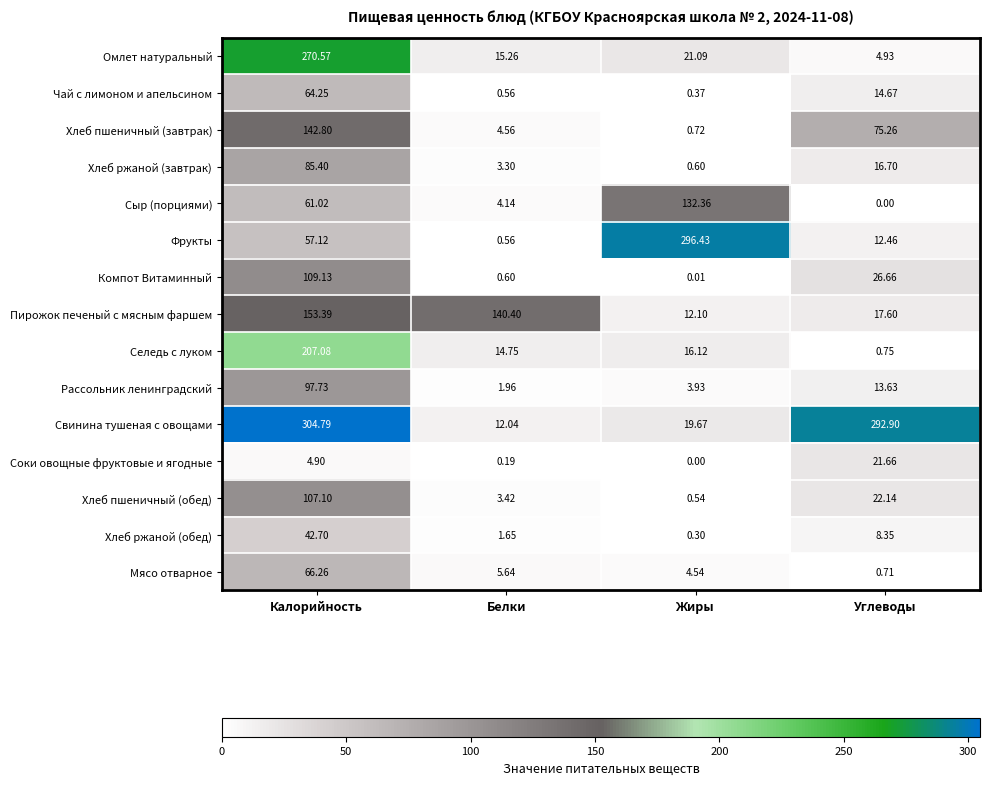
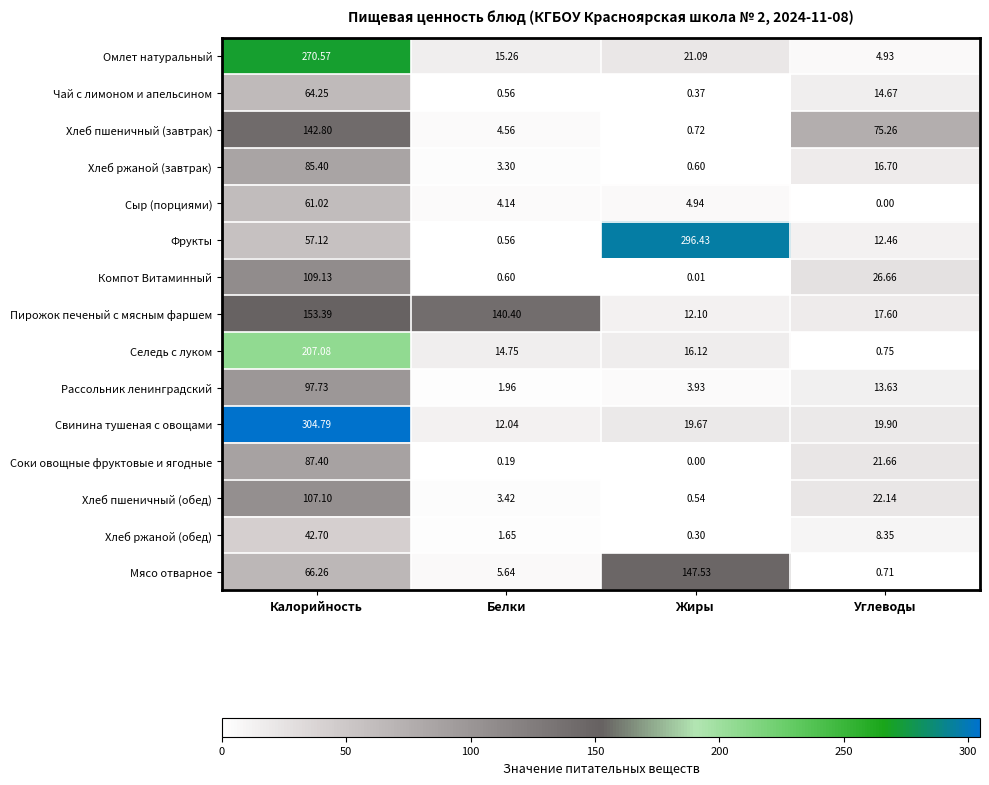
Сыр (порциями), Жиры: 132.36 -> 4.94
Свинина тушеная с овощами, Углеводы: 292.90 -> 19.90
Соки овощные фруктовые и ягодные, Калорийность: 4.90 -> 87.40
Мясо отварное, Жиры: 4.54 -> 147.53
